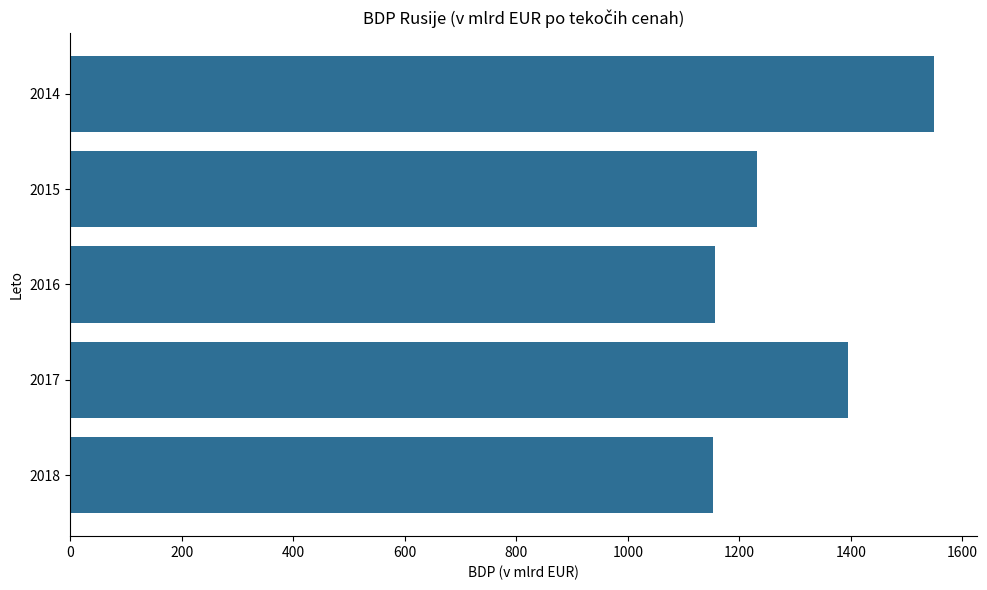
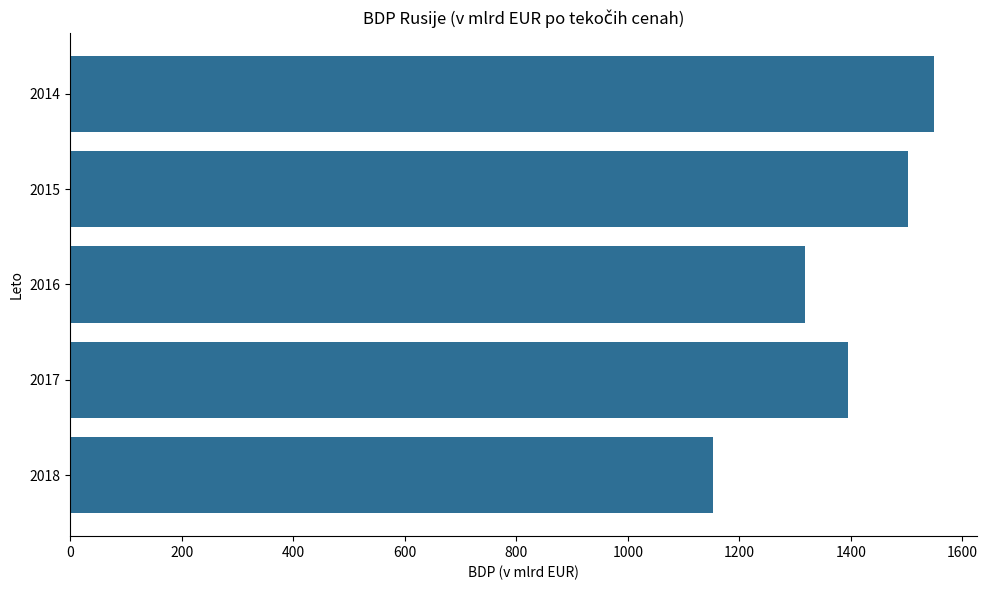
2015: 1230 -> 1500
2016: 1160 -> 1320
